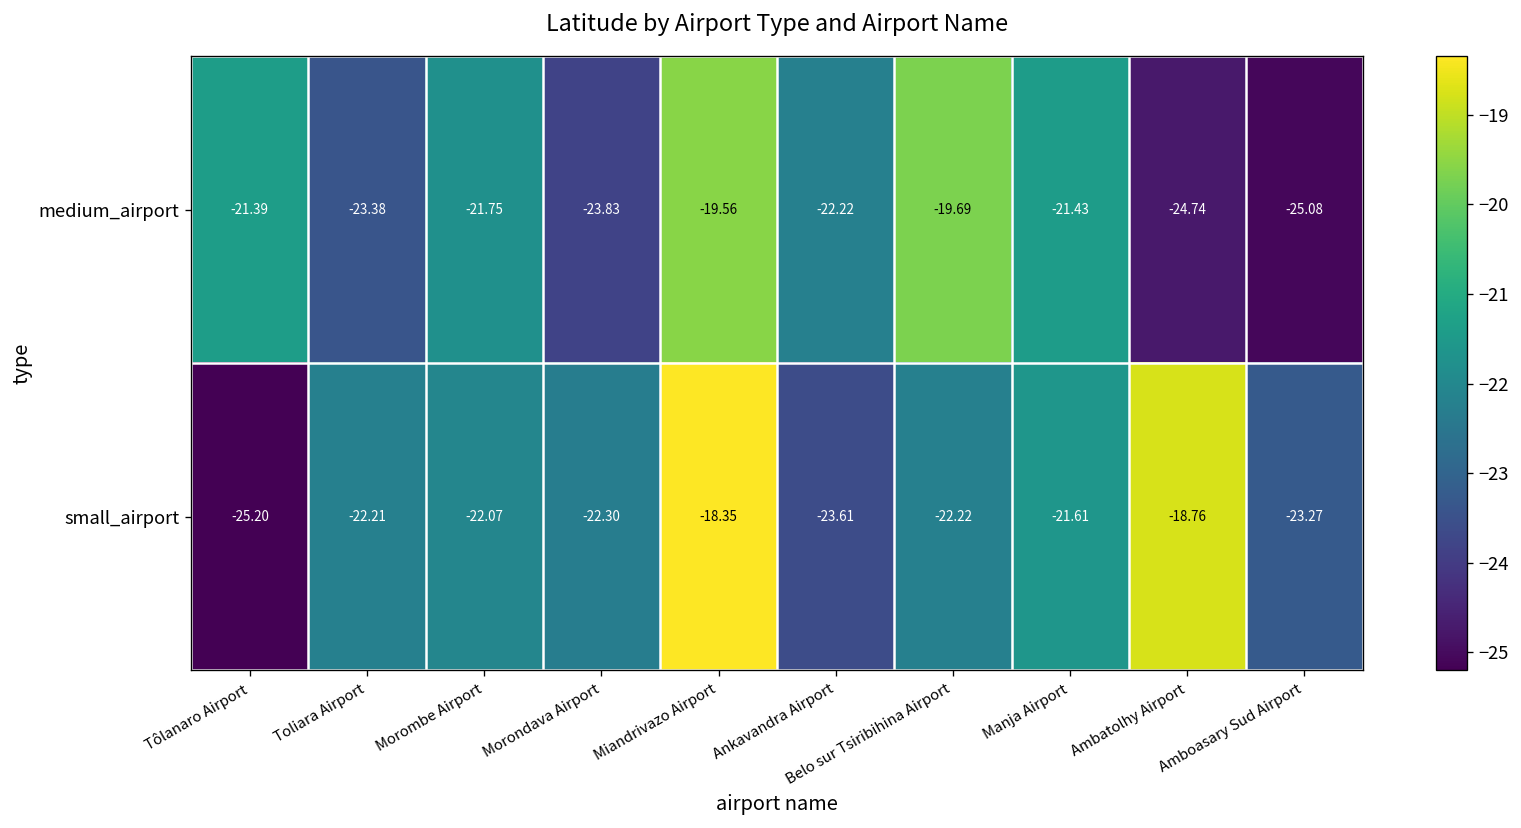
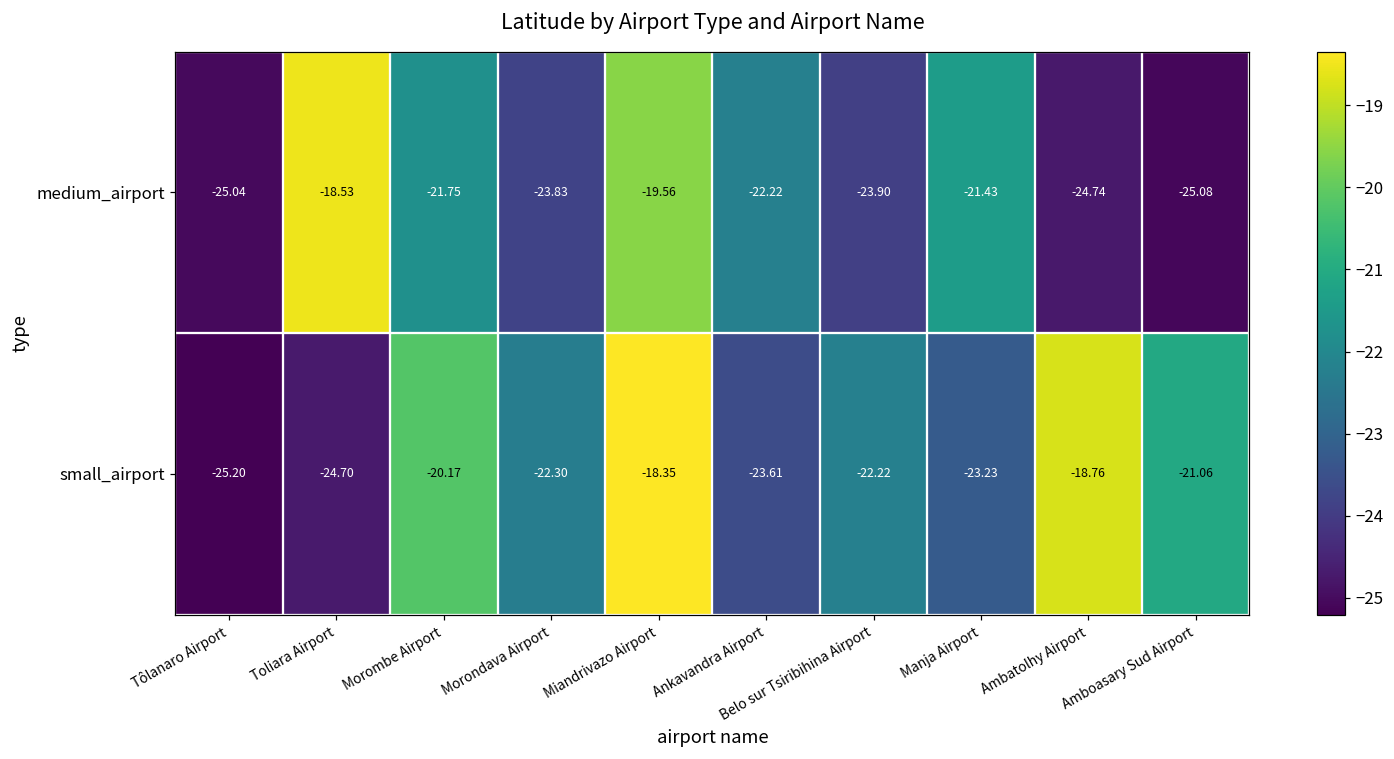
medium_airport, Tôlanaro Airport: -21.39 -> -25.04
medium_airport, Toliara Airport: -23.38 -> -18.53
medium_airport, Belo sur Tsiribihina Airport: -19.69 -> -23.90
small_airport, Toliara Airport: -22.21 -> -24.70
small_airport, Morombe Airport: -22.07 -> -20.17
small_airport, Manja Airport: -21.61 -> -23.23
small_airport, Amboasary Sud Airport: -23.27 -> -21.06
